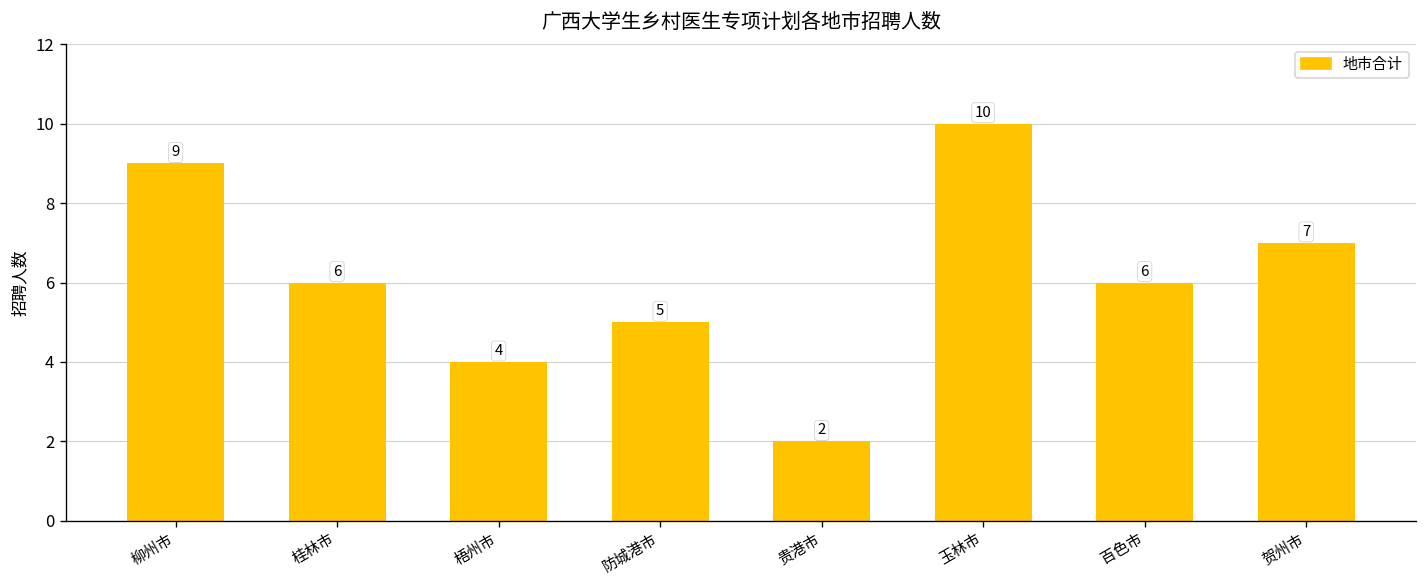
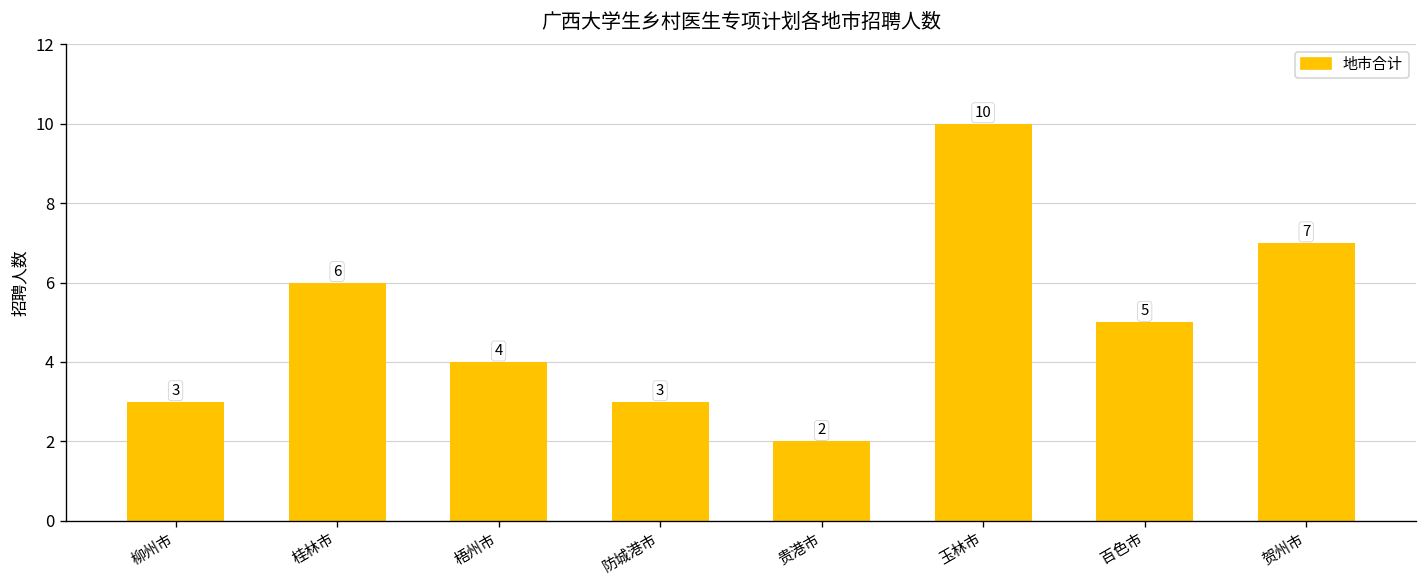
柳州市: 9 -> 3
防城港市: 5 -> 3
百色市: 6 -> 5
